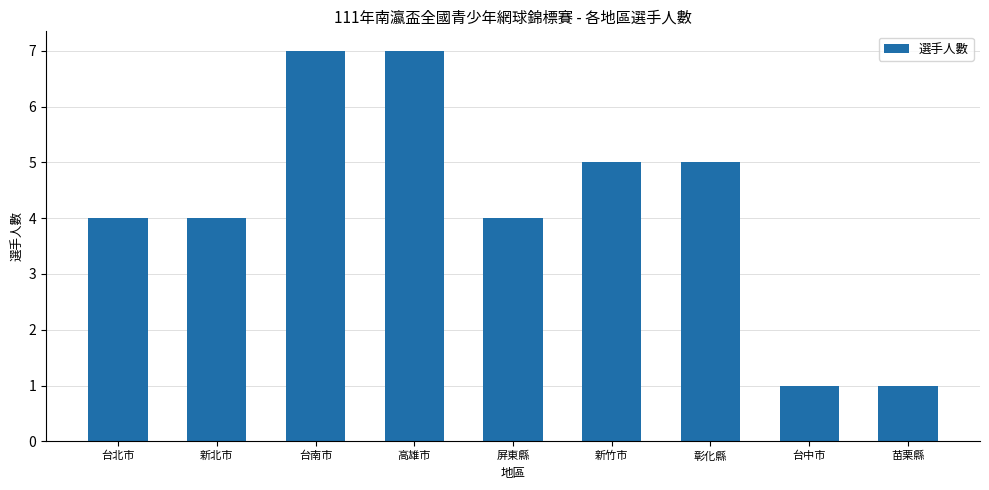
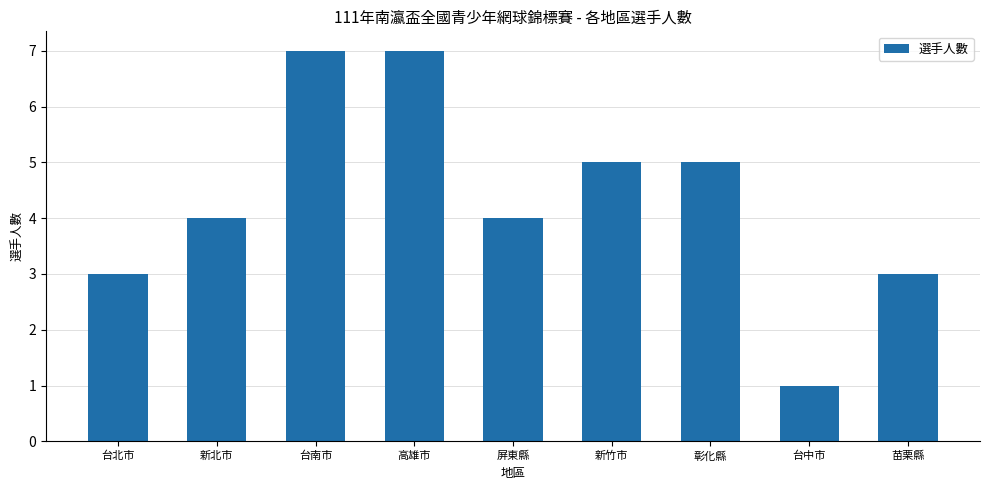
台北市: 4 -> 3
苗栗縣: 1 -> 3
